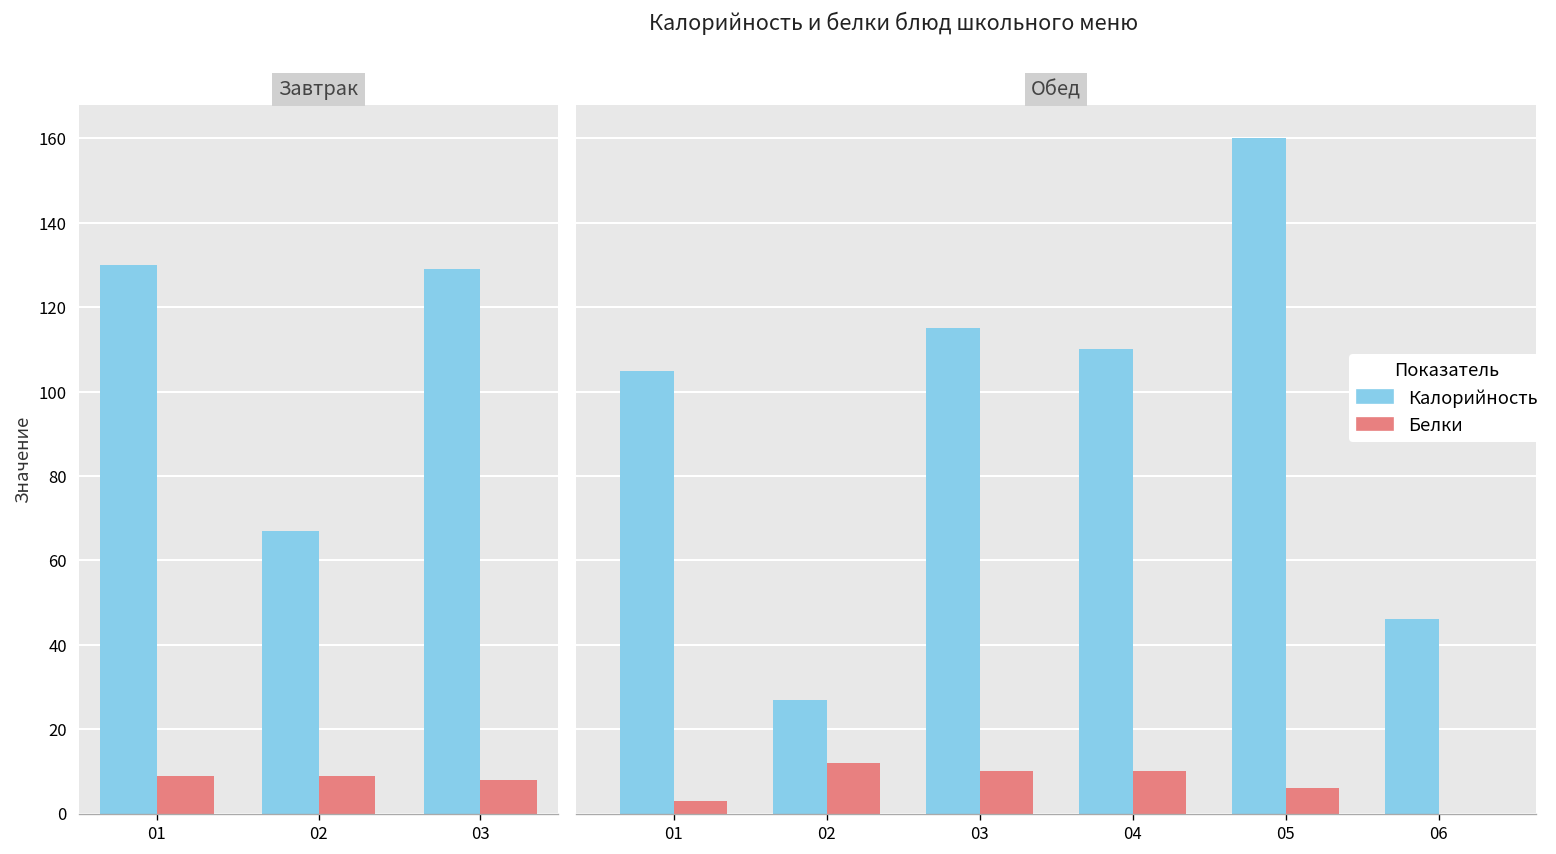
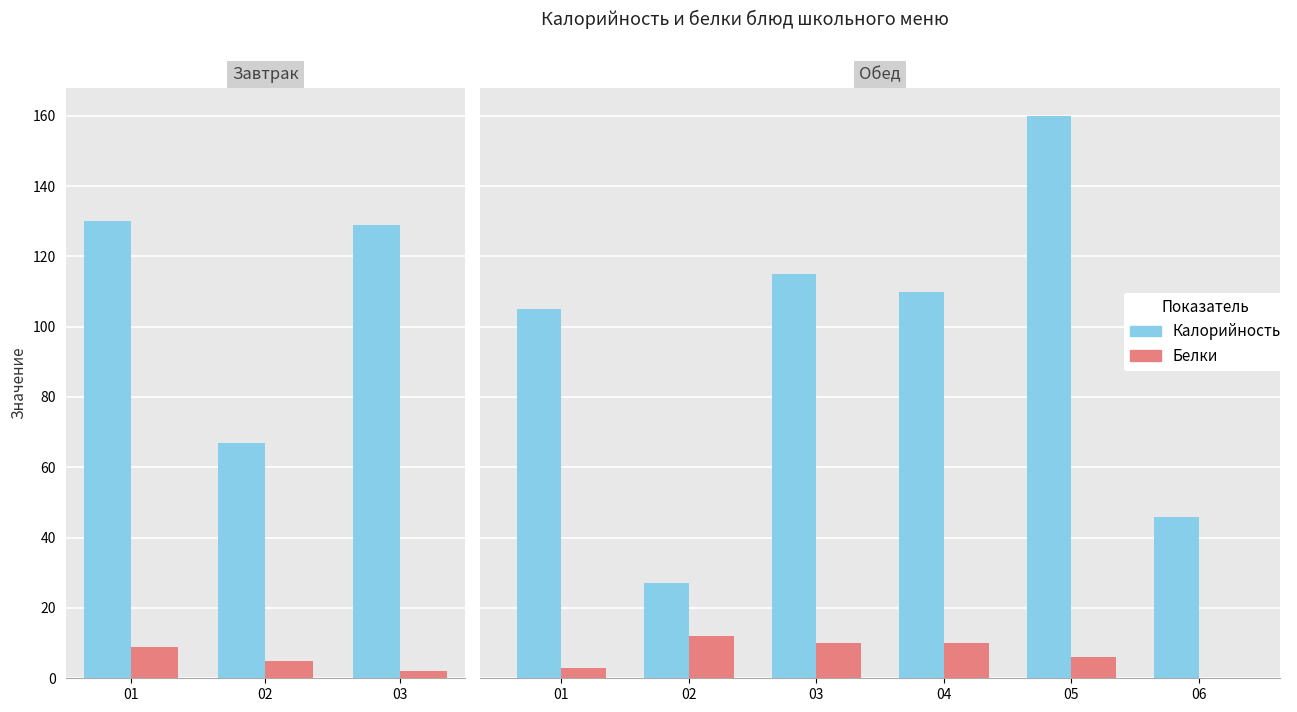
Завтрак, Белки, 02: 9 -> 5
Завтрак, Белки, 03: 8 -> 2
